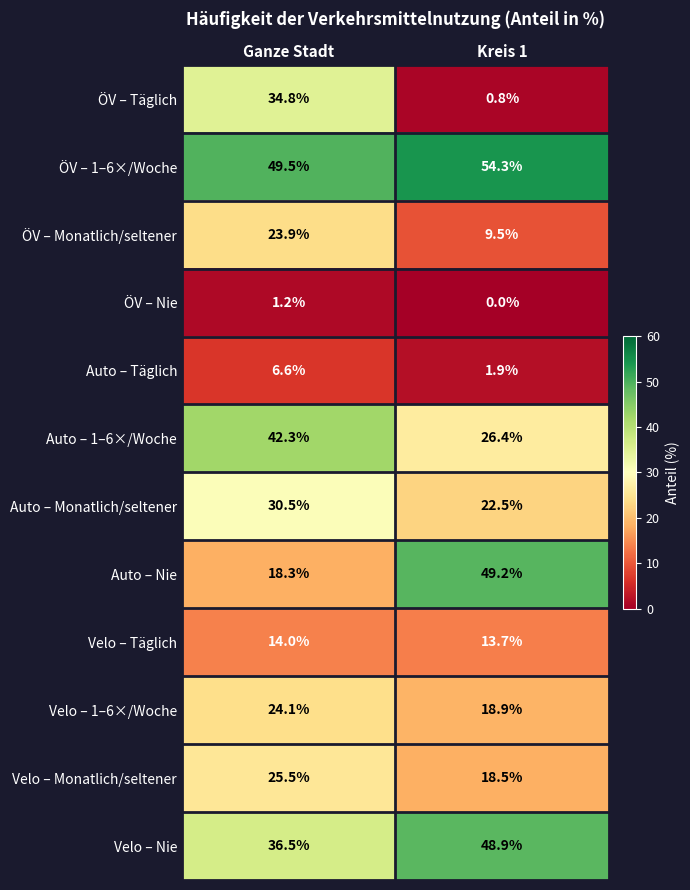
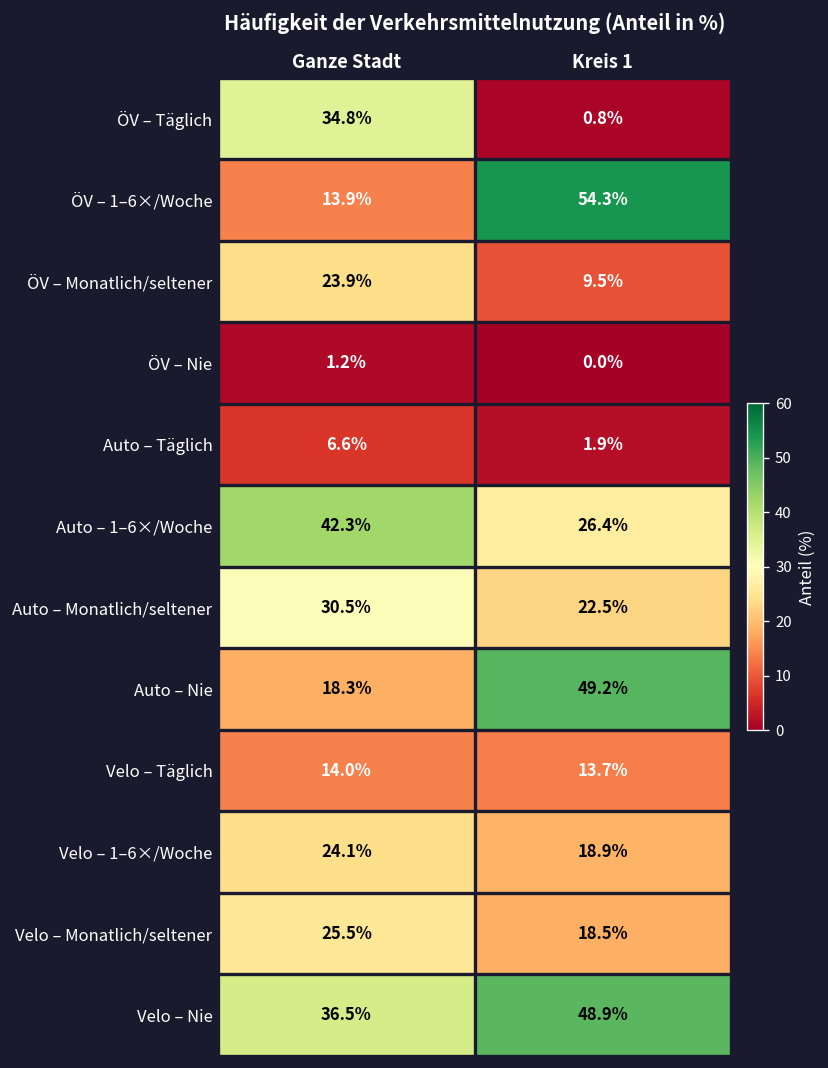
ÖV – 1–6×/Woche, Ganze Stadt: 49.5% -> 13.9%
